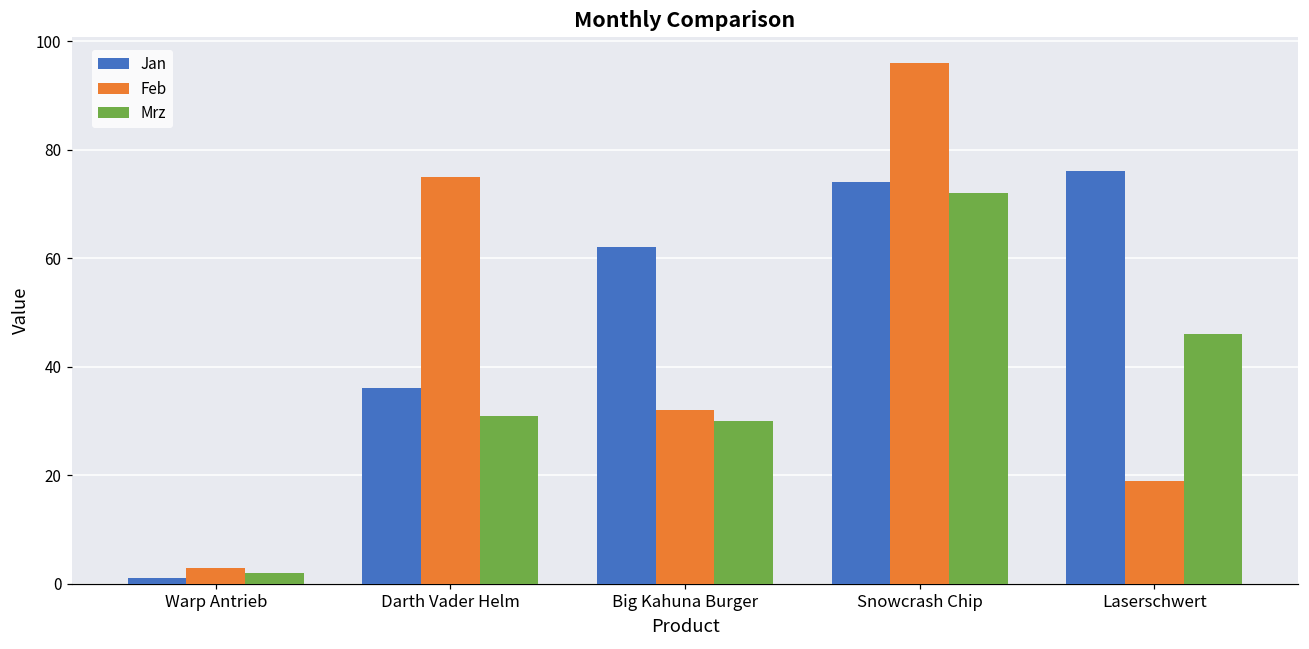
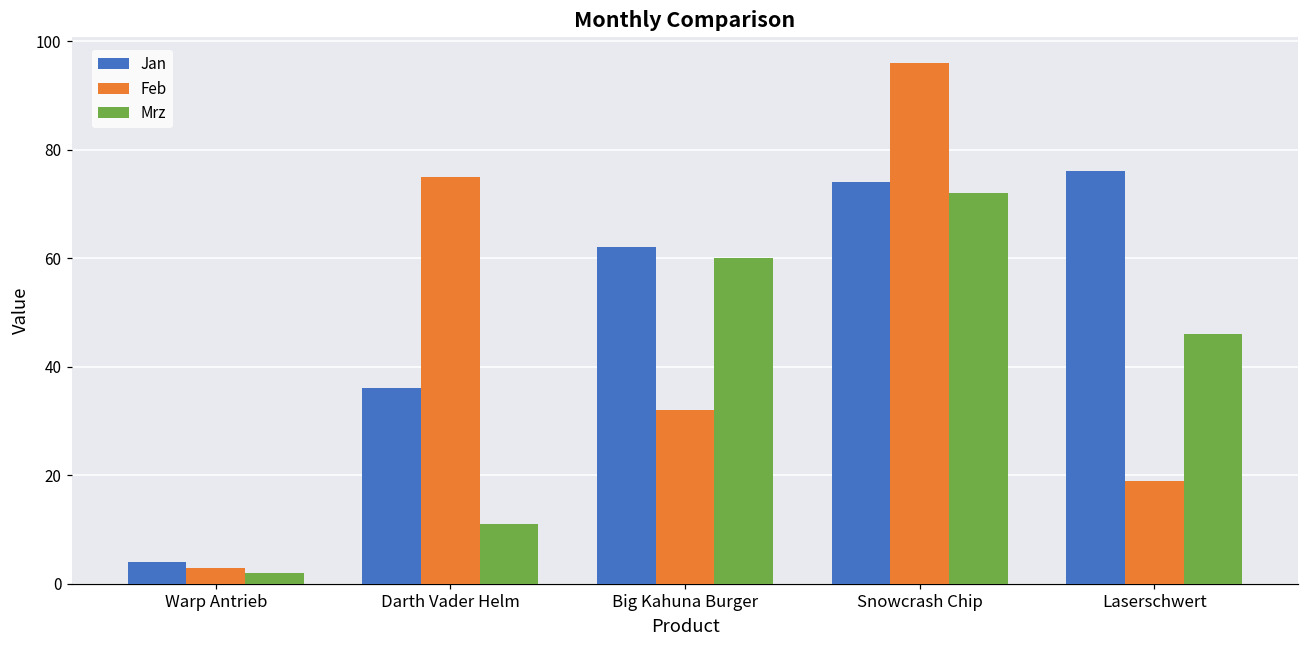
Jan, Warp Antrieb: 1 -> 4
Mrz, Darth Vader Helm: 31 -> 11
Mrz, Big Kahuna Burger: 30 -> 60
